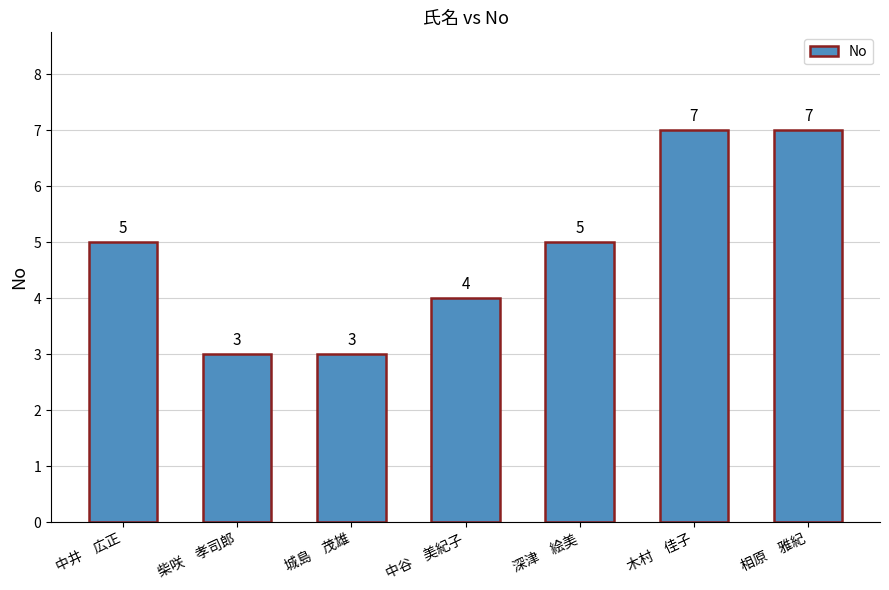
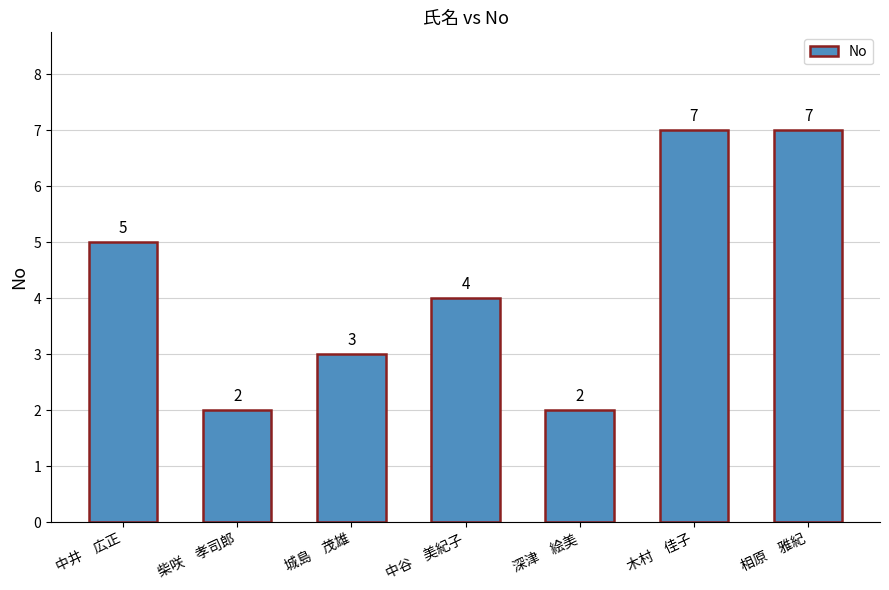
柴咲 孝司郎: 3 -> 2
深津 絵美: 5 -> 2
